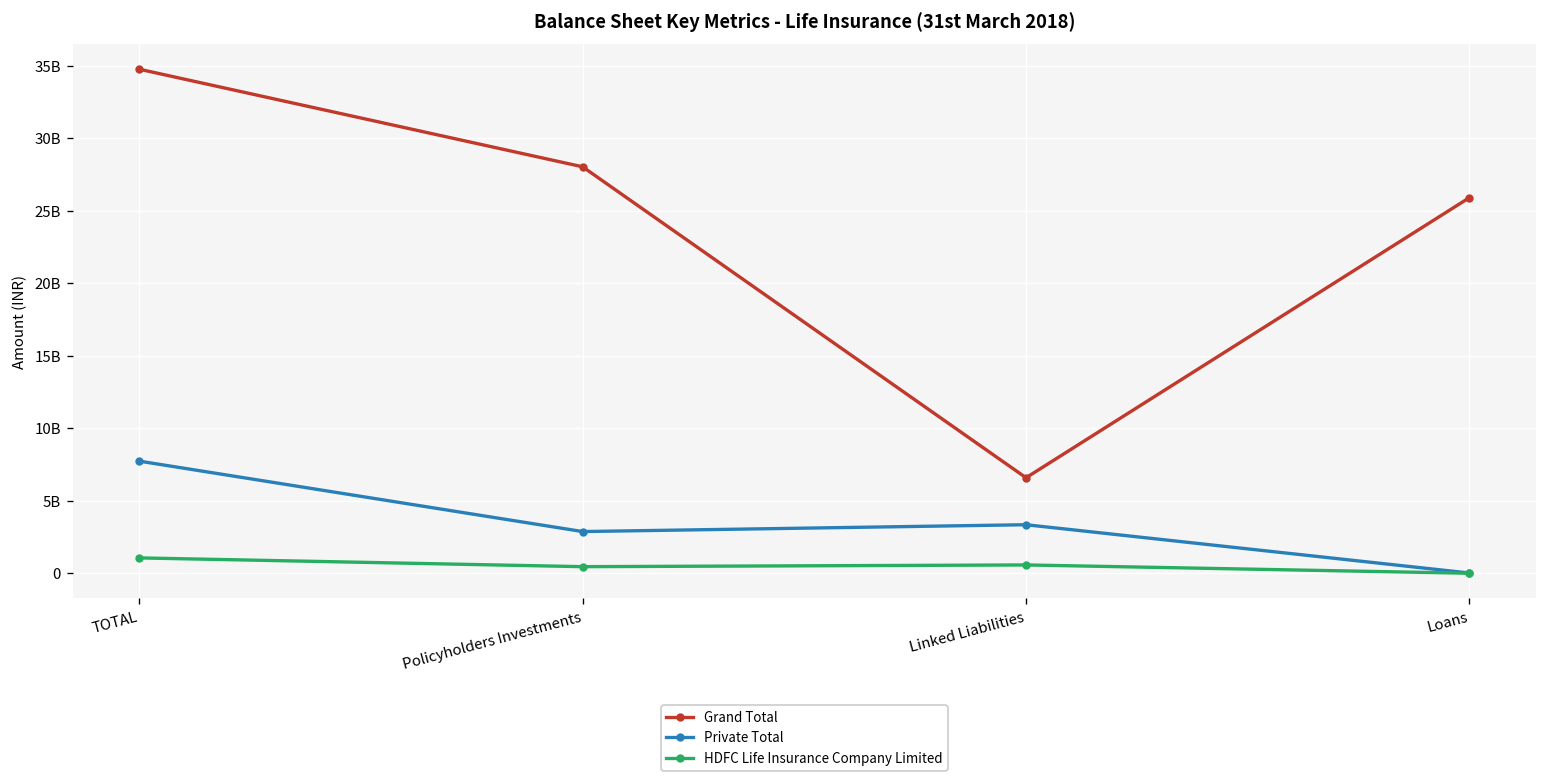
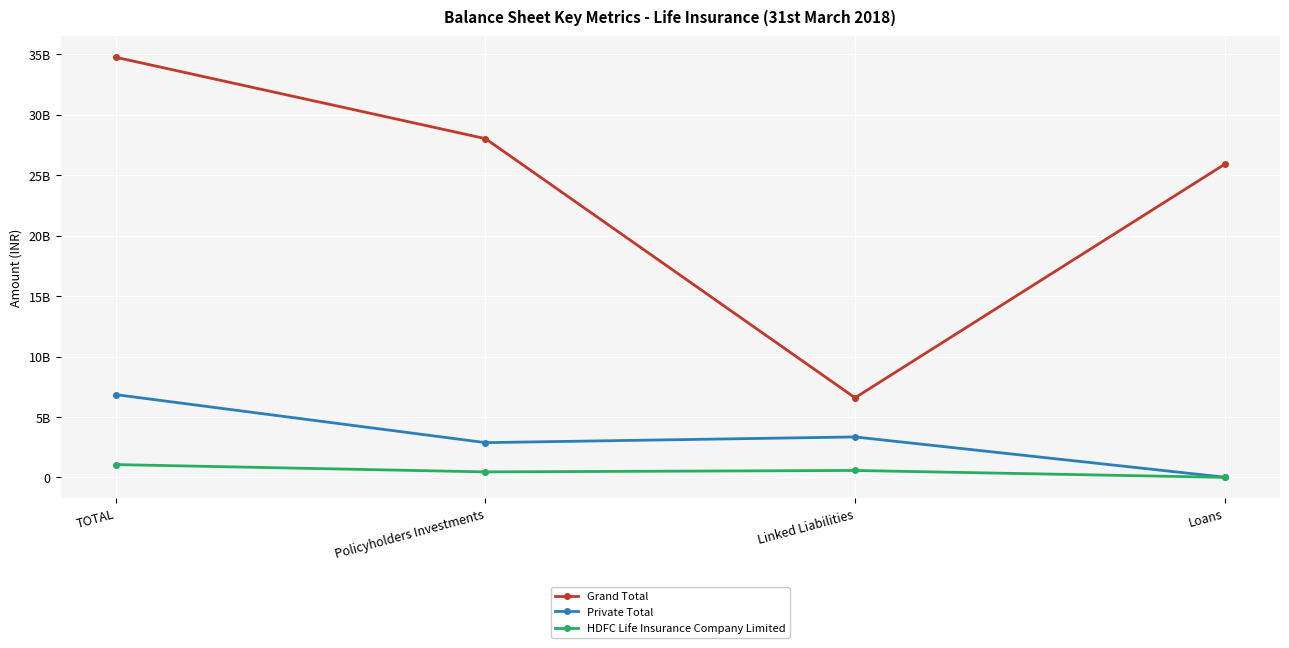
Private Total, TOTAL: 7700000000 -> 6800000000
